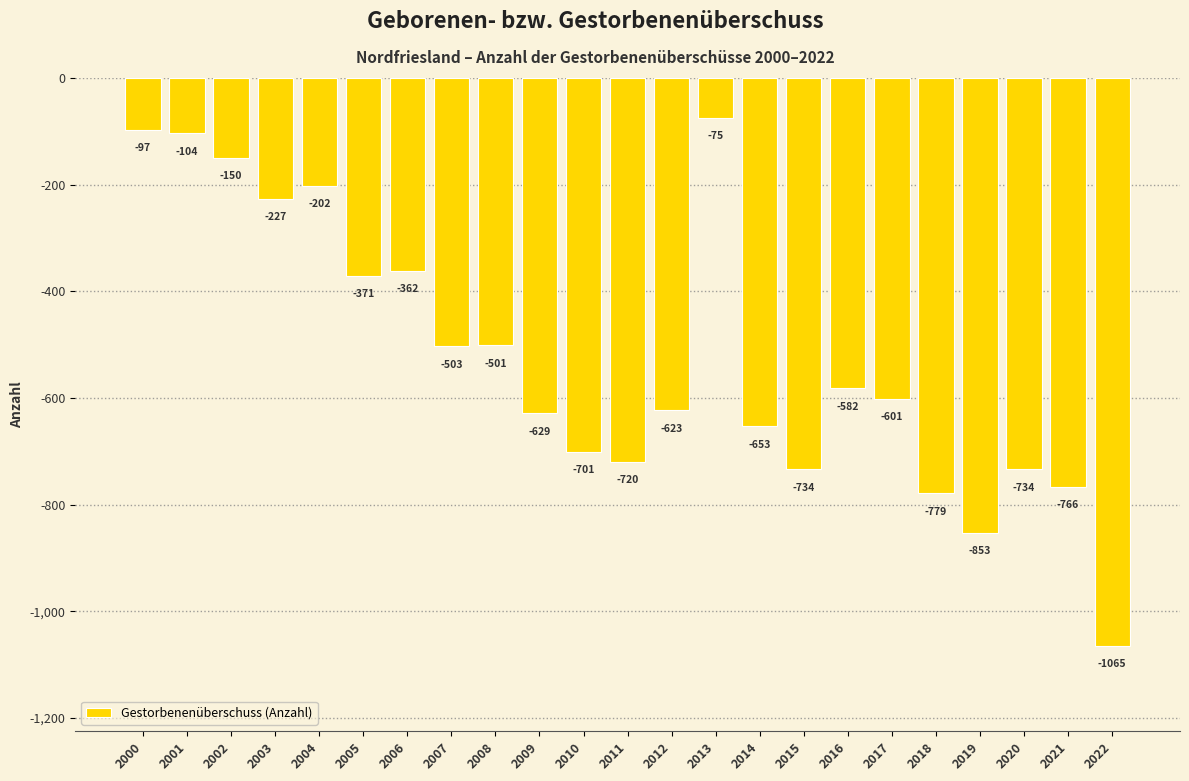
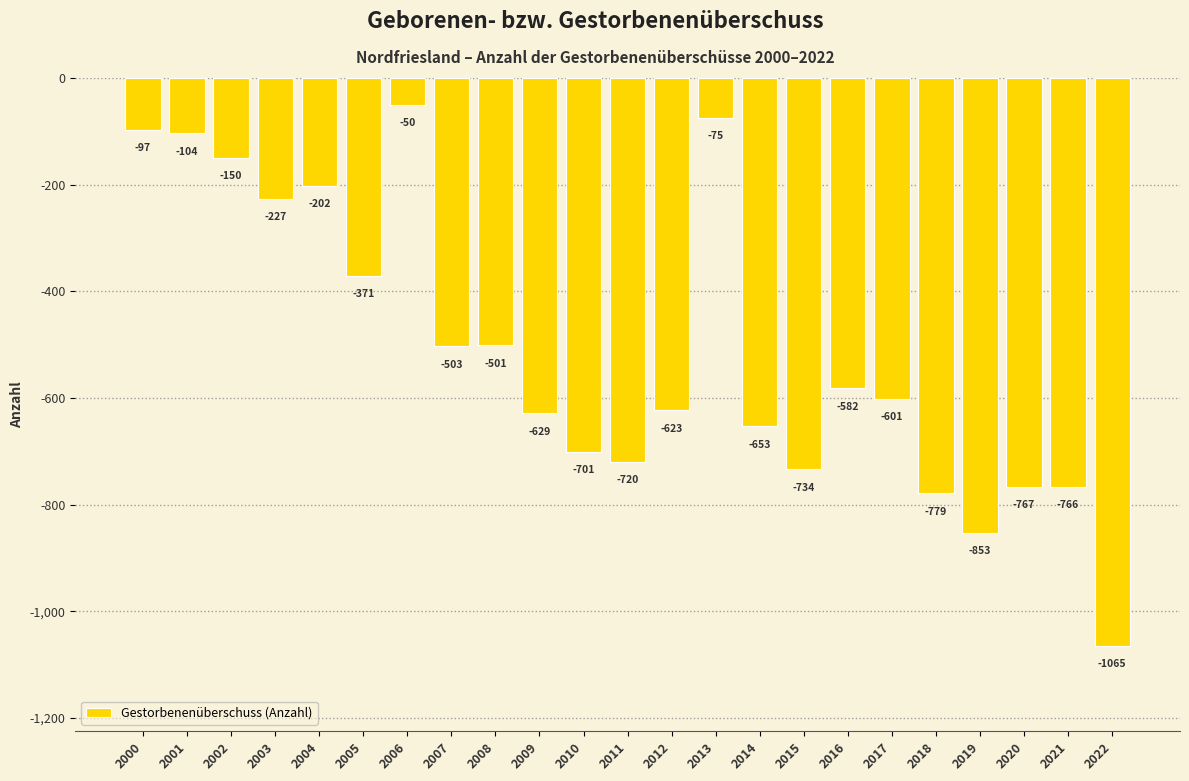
2006: -362 -> -50
2020: -734 -> -767
